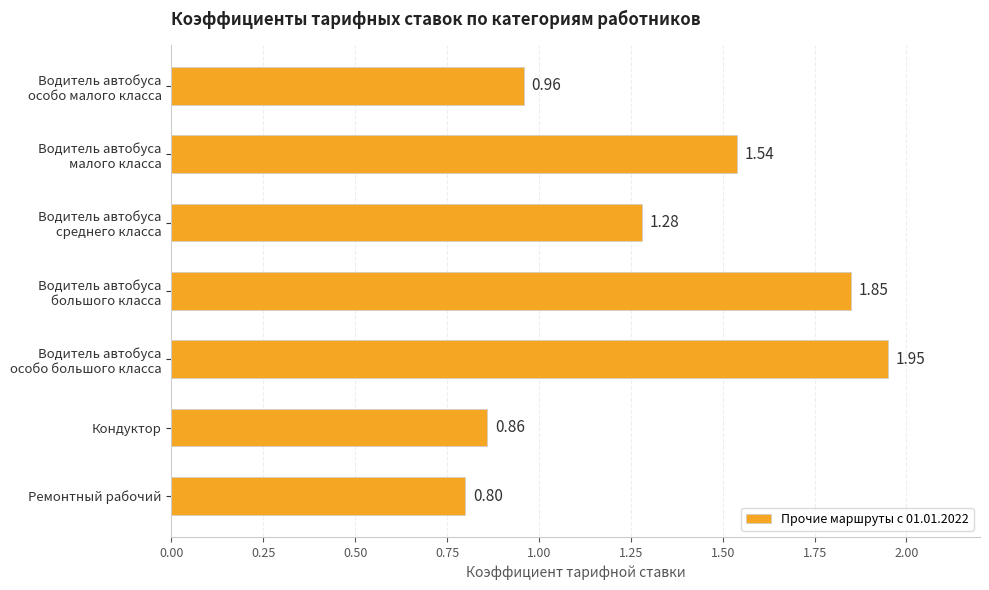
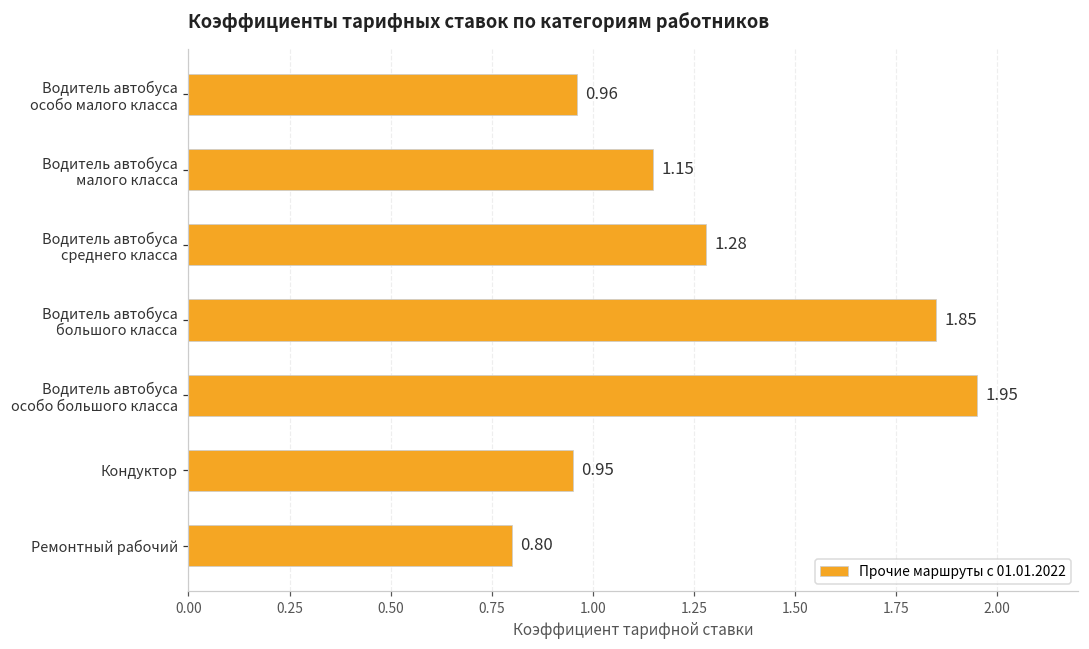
Водитель автобуса малого класса: 1.54 -> 1.15
Кондуктор: 0.86 -> 0.95
